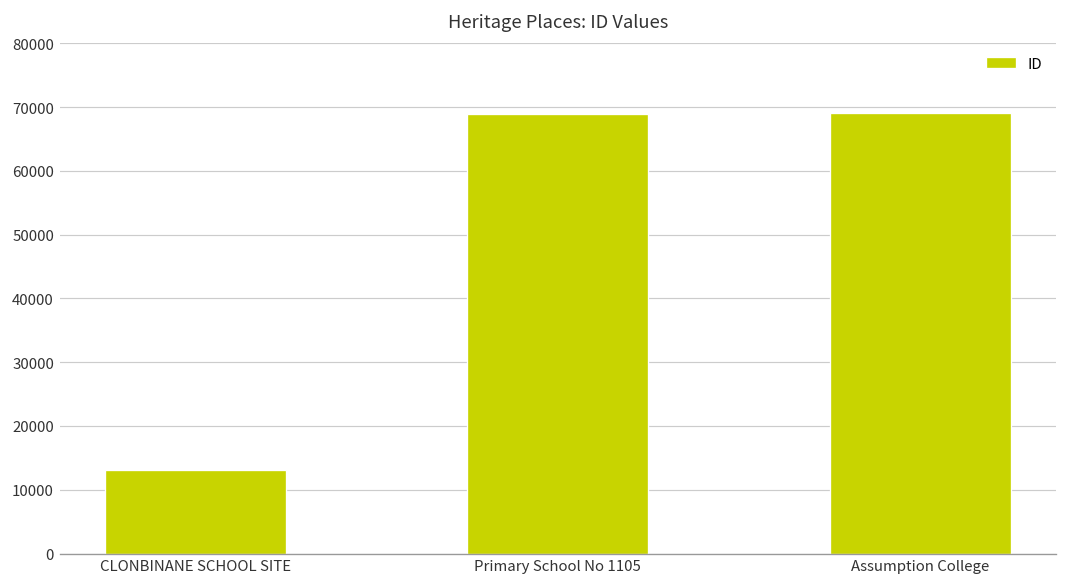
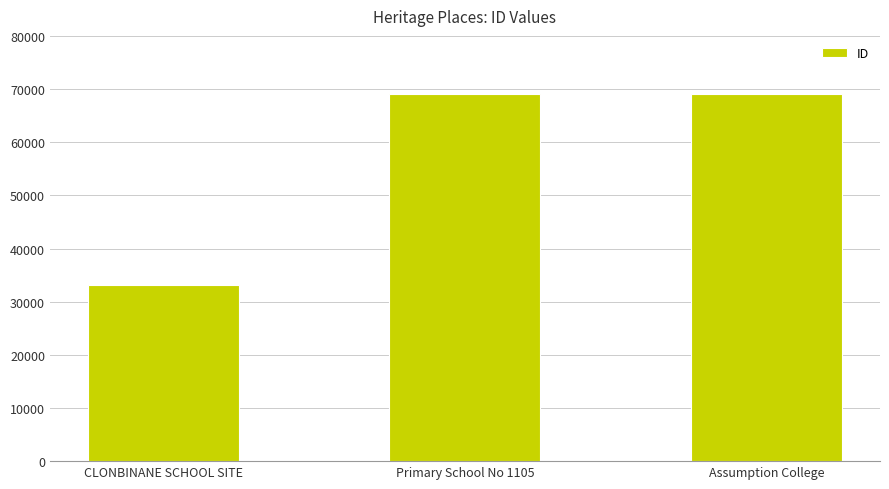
CLONBINANE SCHOOL SITE: 13000 -> 33000
